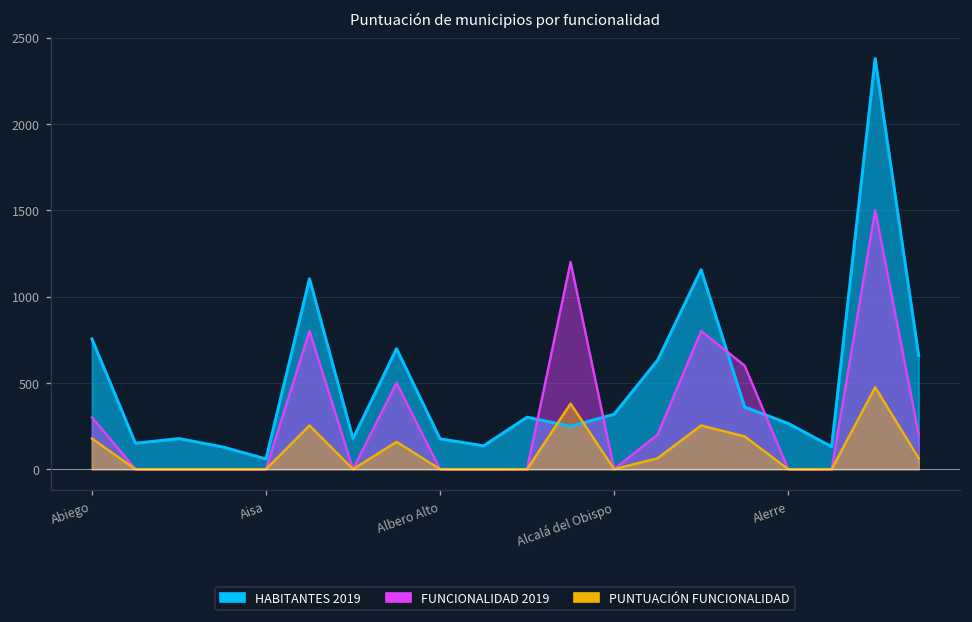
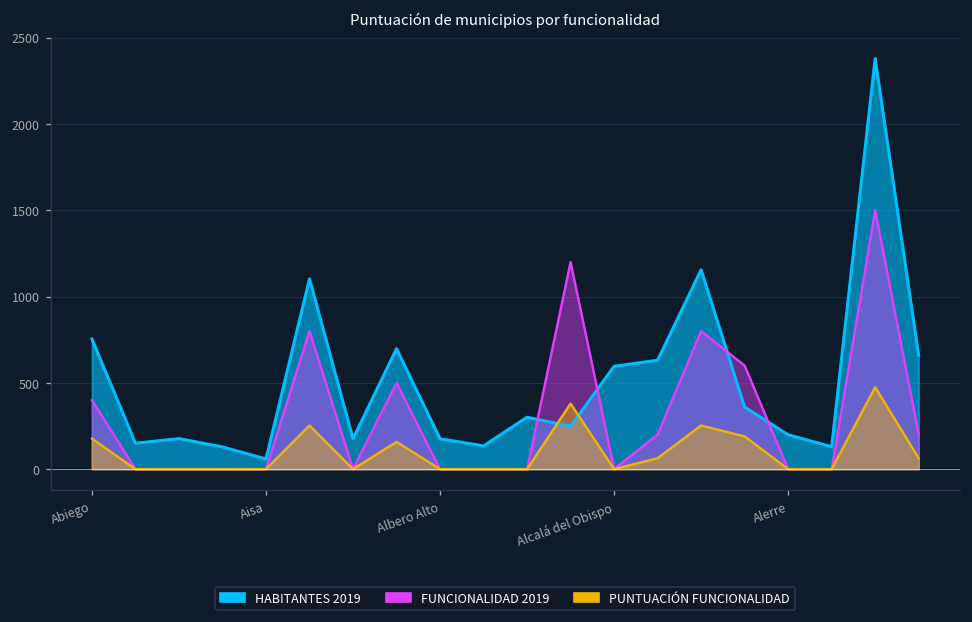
FUNCIONALIDAD 2019, Abiego: 300 -> 400
HABITANTES 2019, Alcalá del Obispo: 320 -> 600
HABITANTES 2019, Alerre: 270 -> 200
